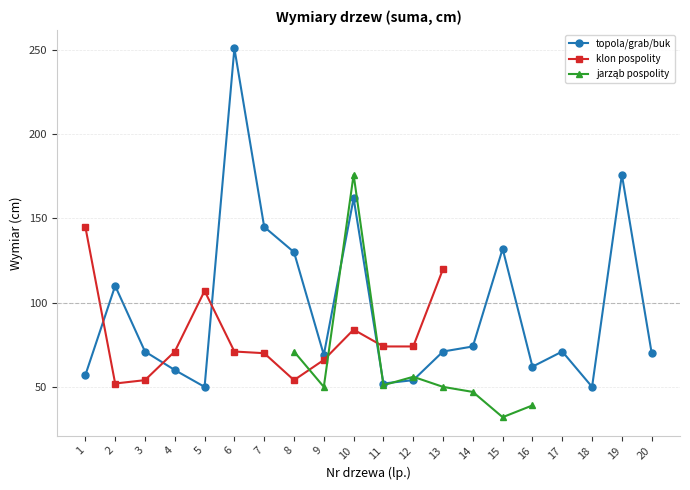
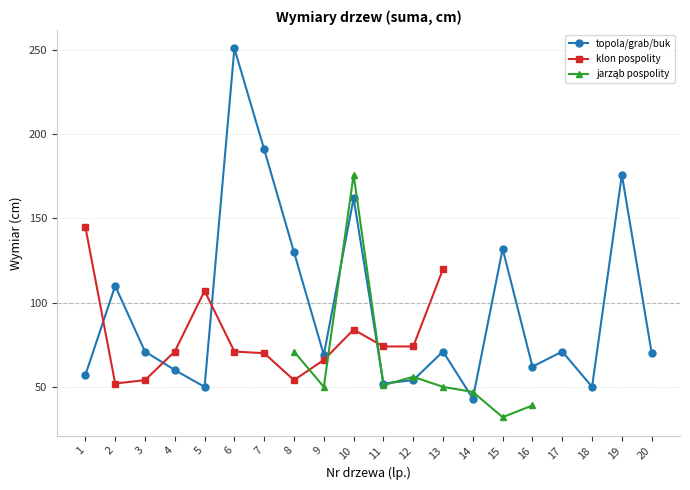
topola/grab/buk, 7: 145 -> 191
topola/grab/buk, 14: 74 -> 43
